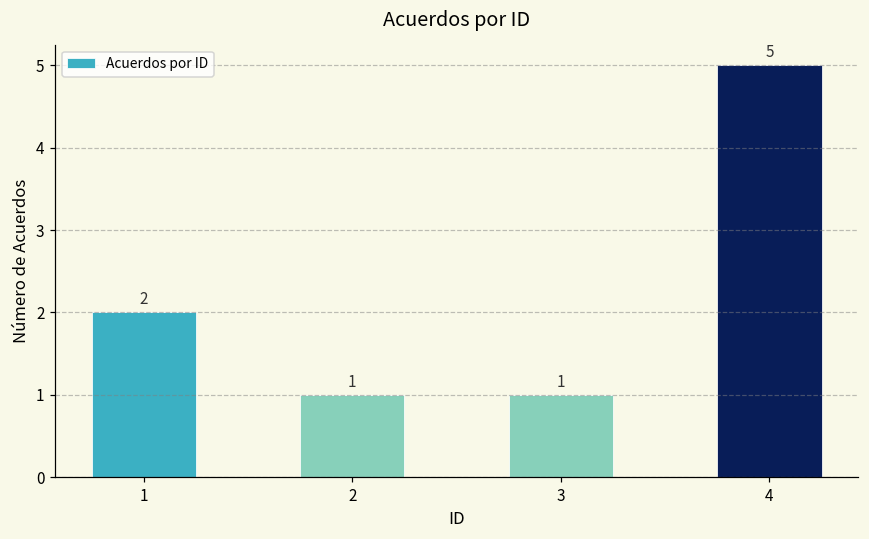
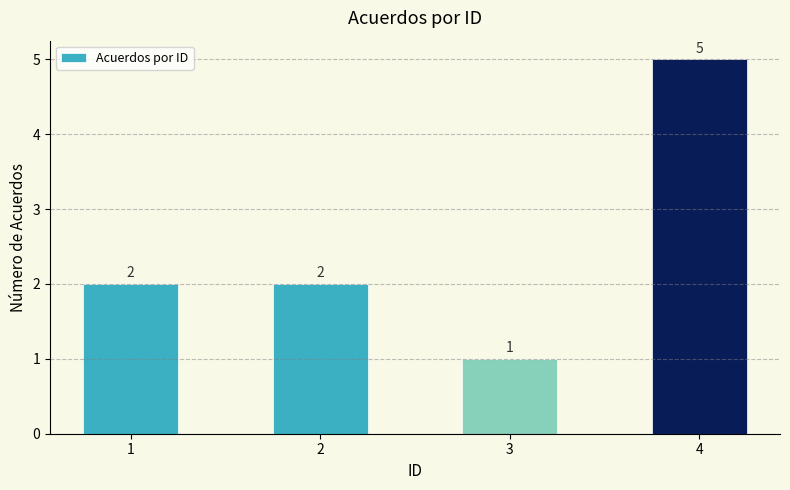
2: 1 -> 2
